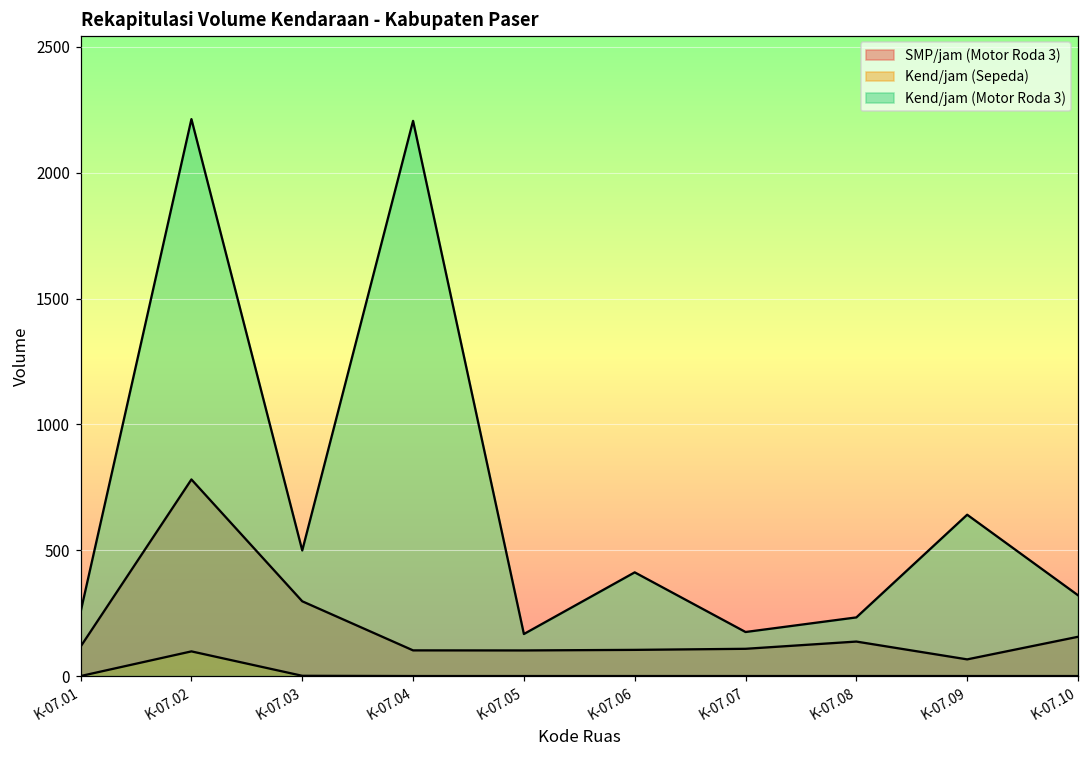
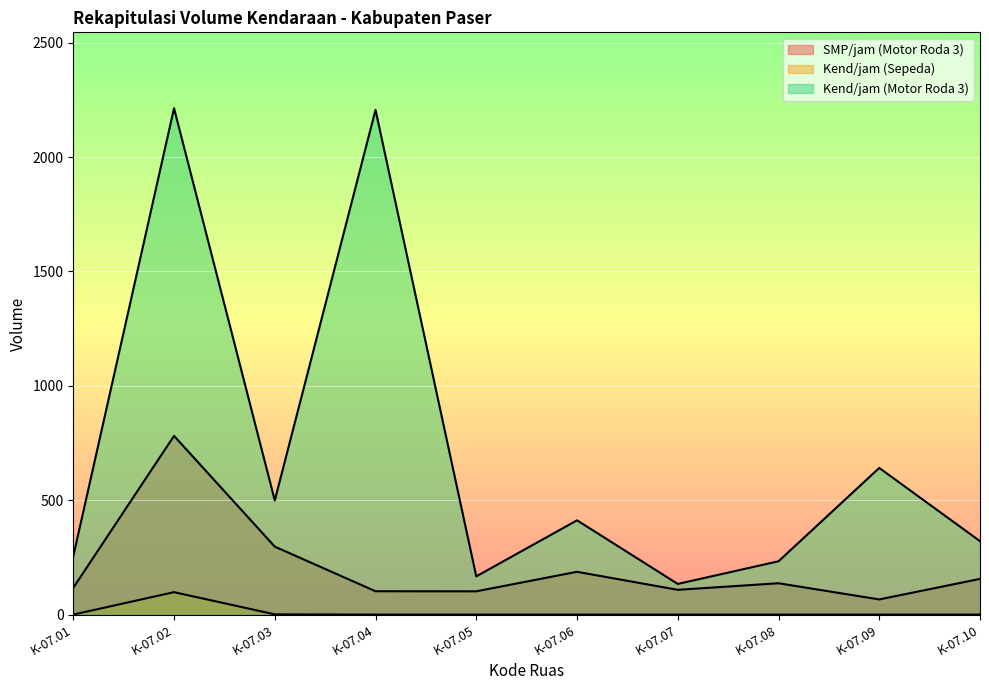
SMP/jam (Motor Roda 3), K-07.06: 100 -> 190
Kend/jam (Motor Roda 3), K-07.07: 180 -> 130
